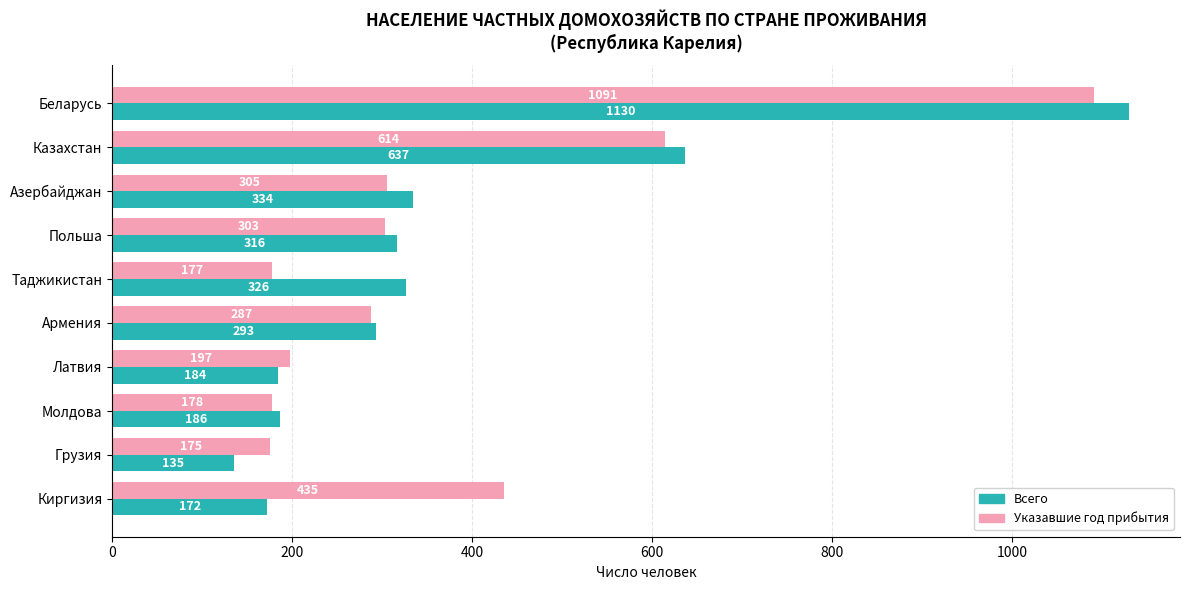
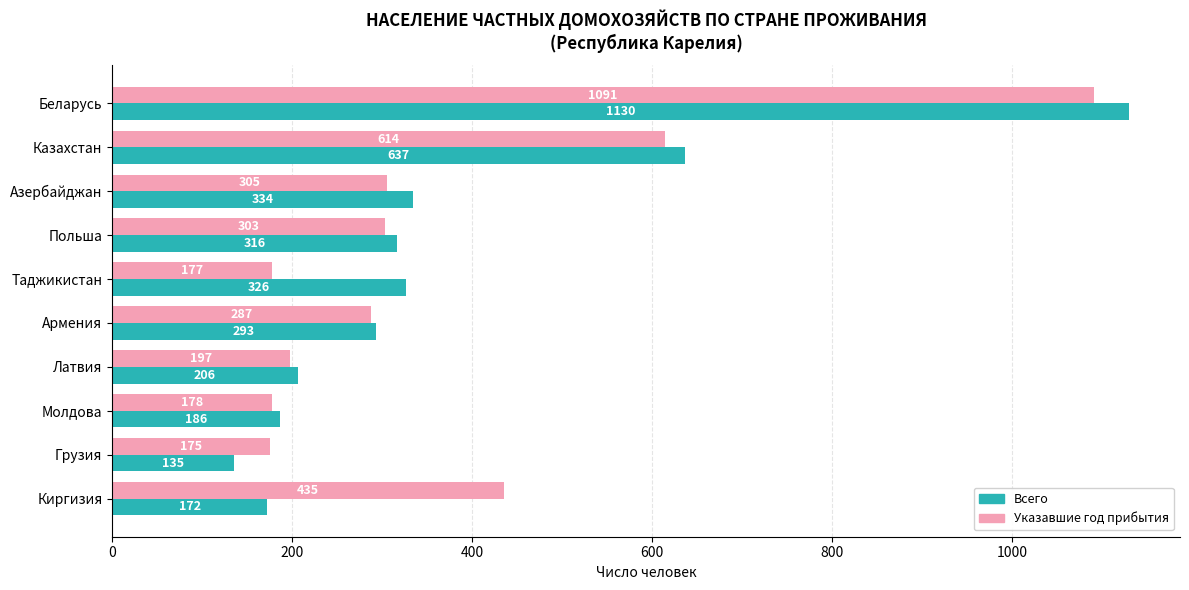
Всего, Латвия: 184 -> 206
